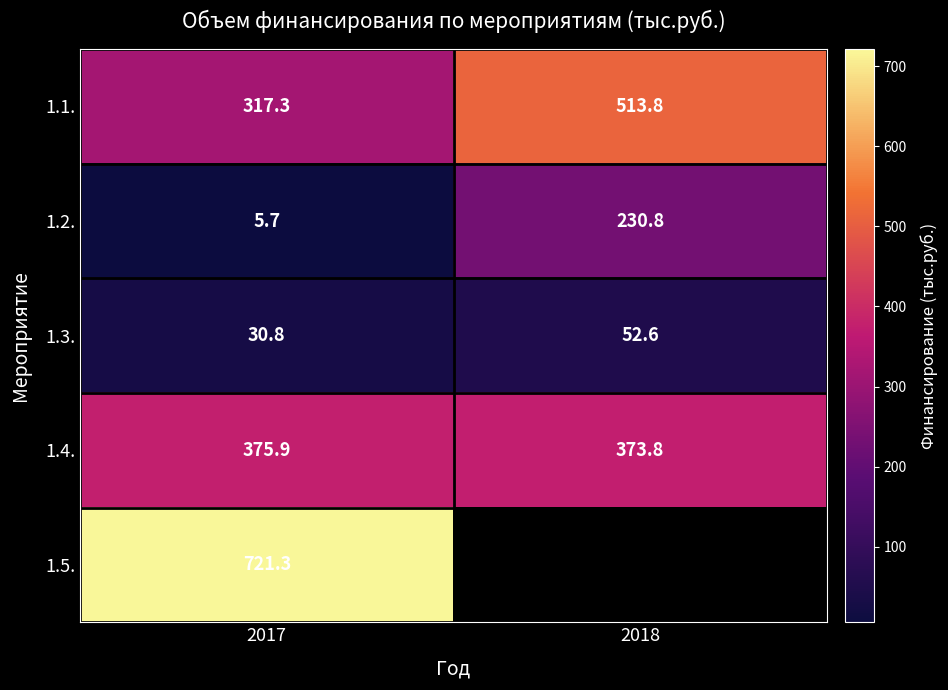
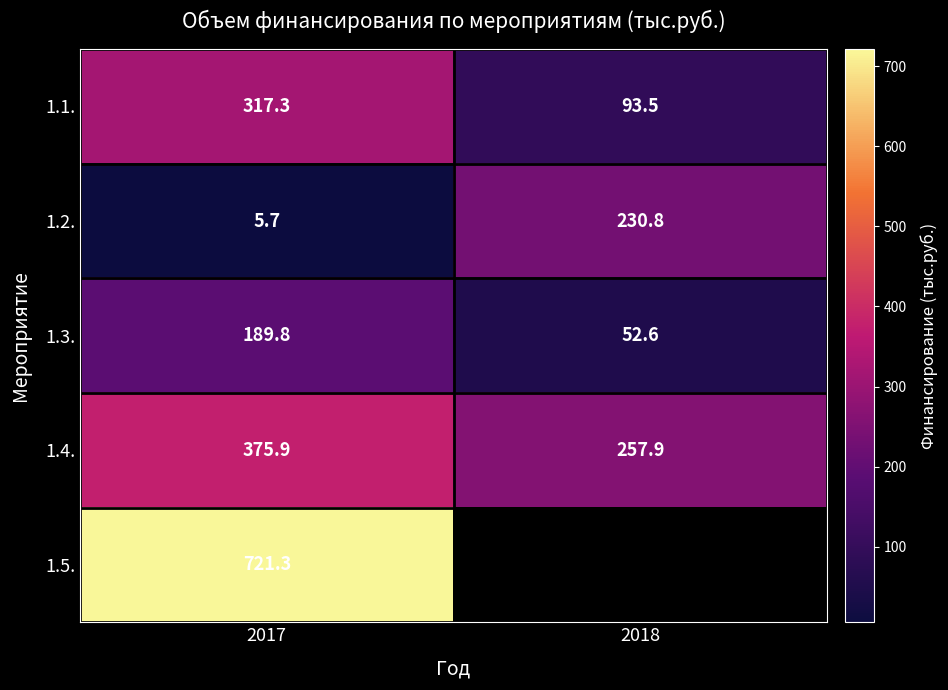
1.1., 2018: 513.8 -> 93.5
1.3., 2017: 30.8 -> 189.8
1.4., 2018: 373.8 -> 257.9
